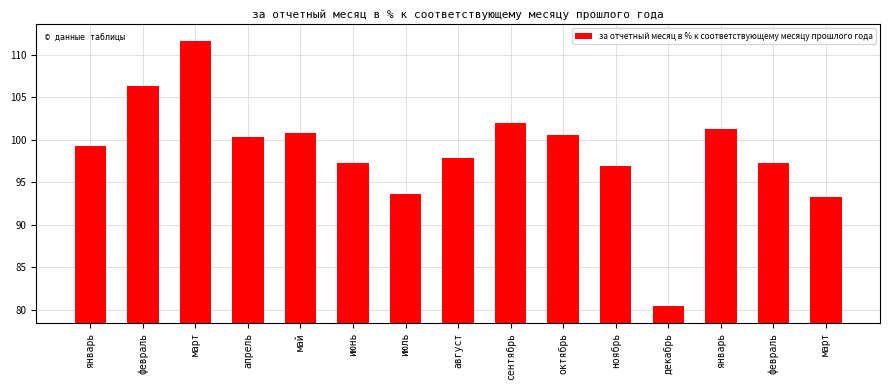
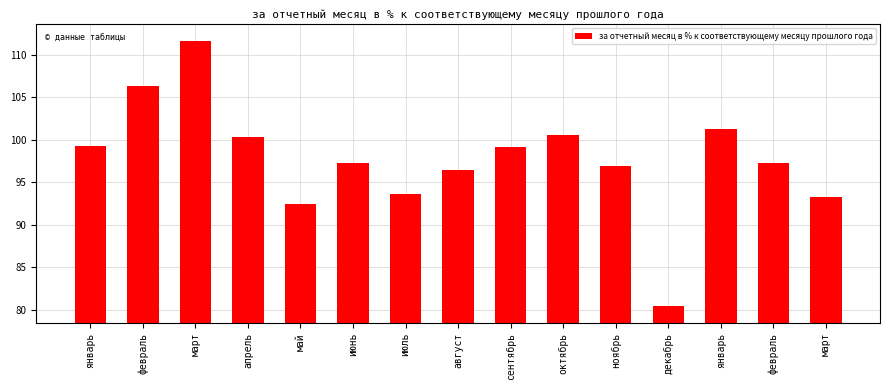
май: 101 -> 92
август: 98 -> 96
сентябрь: 102 -> 99
